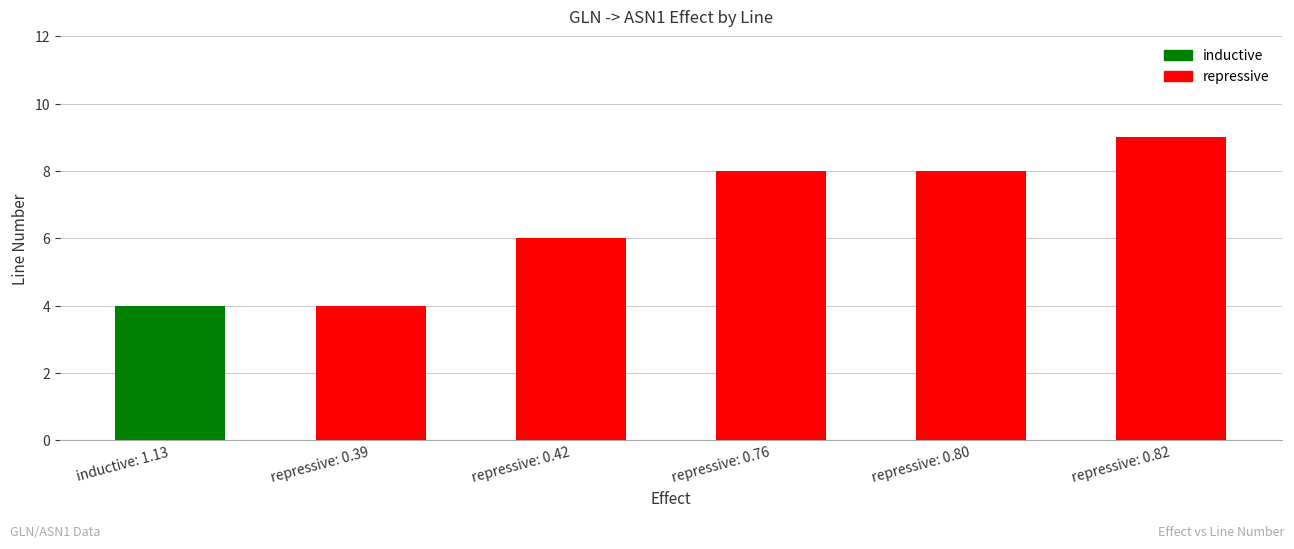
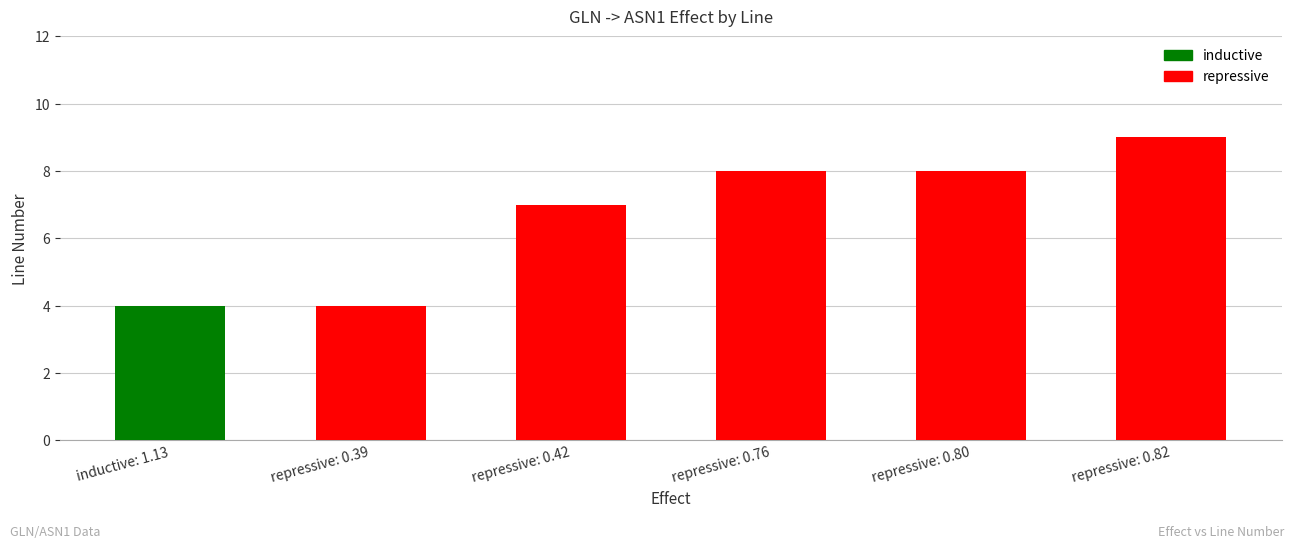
repressive: 0.42: 6 -> 7
